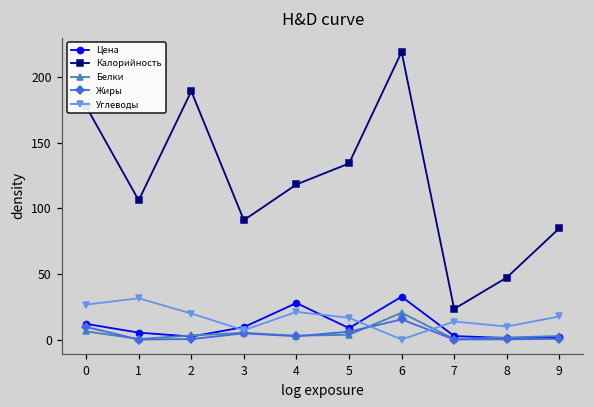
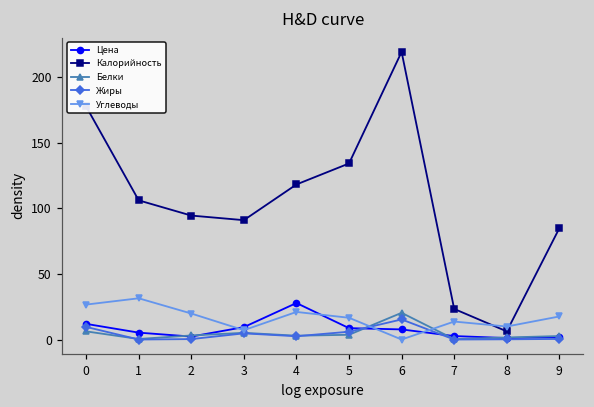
Калорийность, 2: 189 -> 94
Цена, 6: 33 -> 8
Калорийность, 8: 47 -> 6
